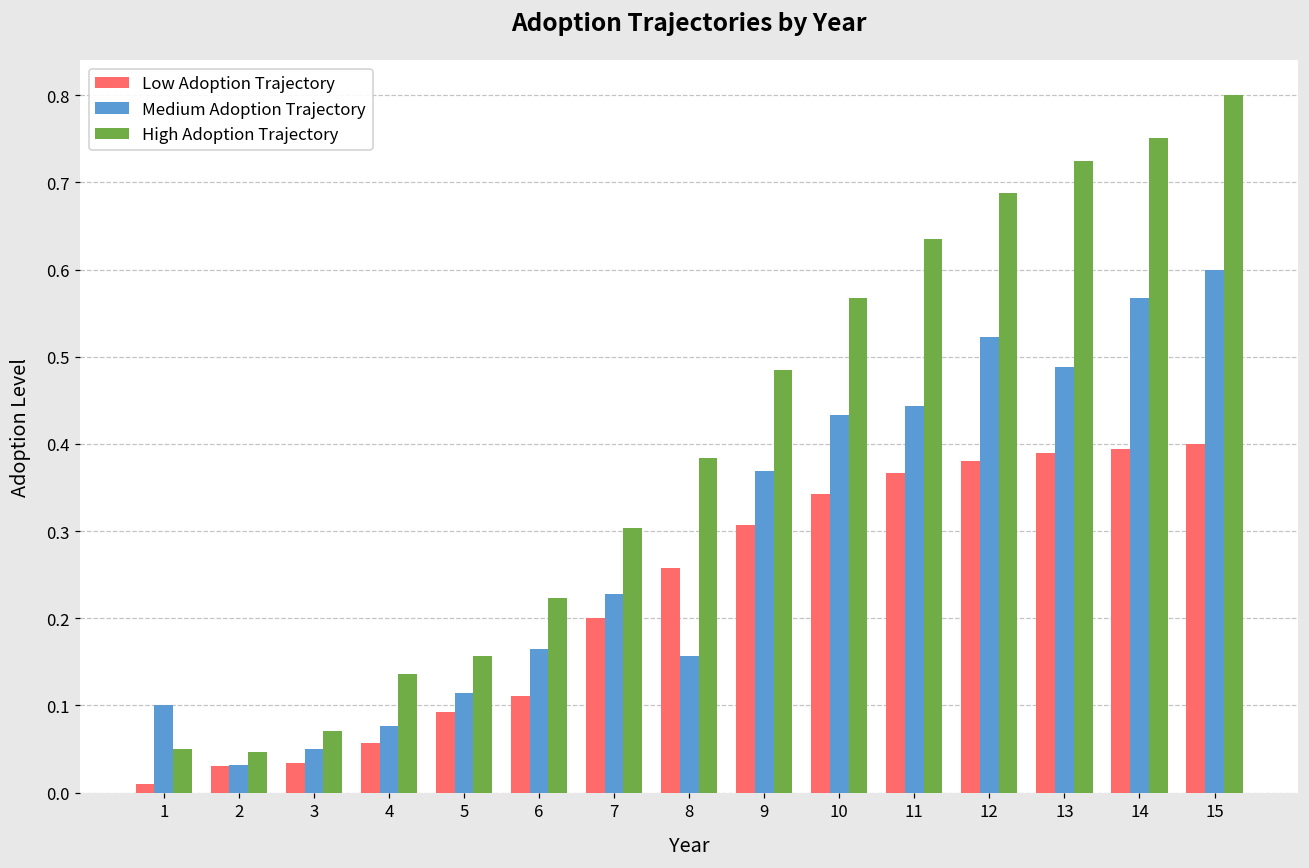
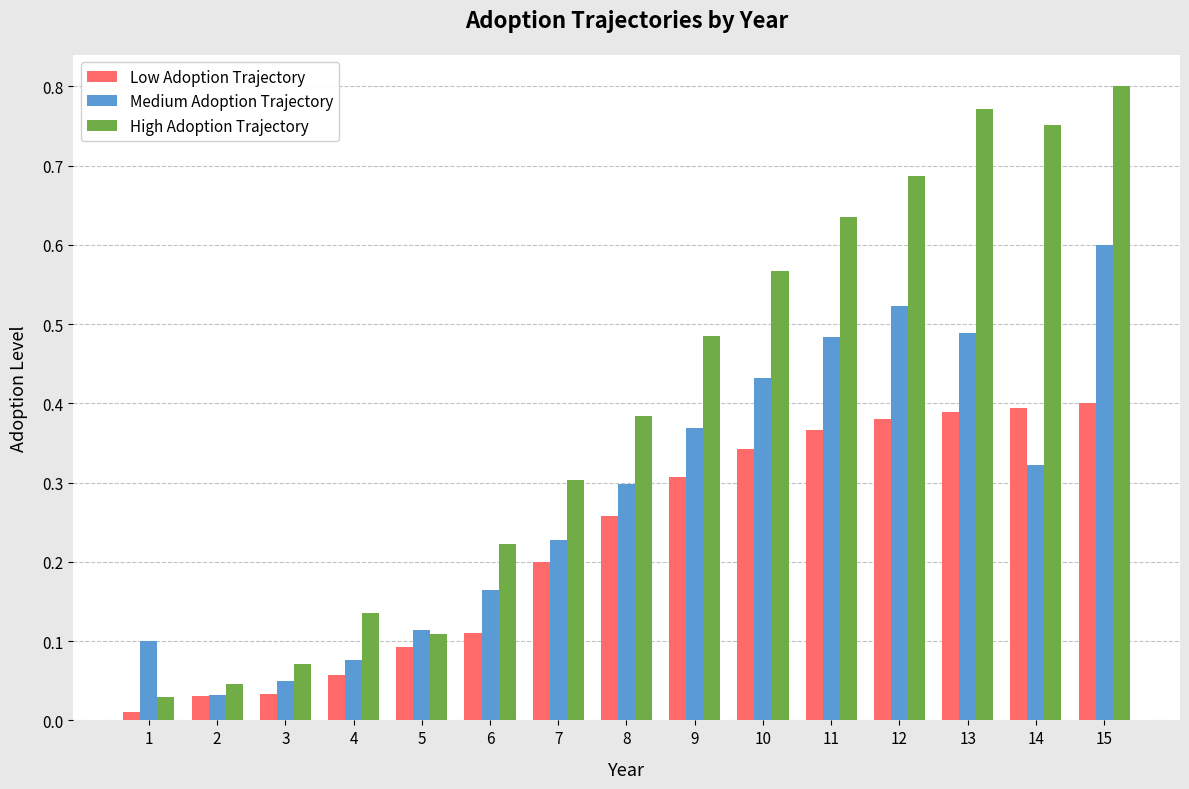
High Adoption Trajectory, 1: 0.05 -> 0.03
High Adoption Trajectory, 5: 0.16 -> 0.11
Medium Adoption Trajectory, 8: 0.16 -> 0.30
Medium Adoption Trajectory, 11: 0.44 -> 0.48
High Adoption Trajectory, 13: 0.73 -> 0.77
Medium Adoption Trajectory, 14: 0.57 -> 0.32
